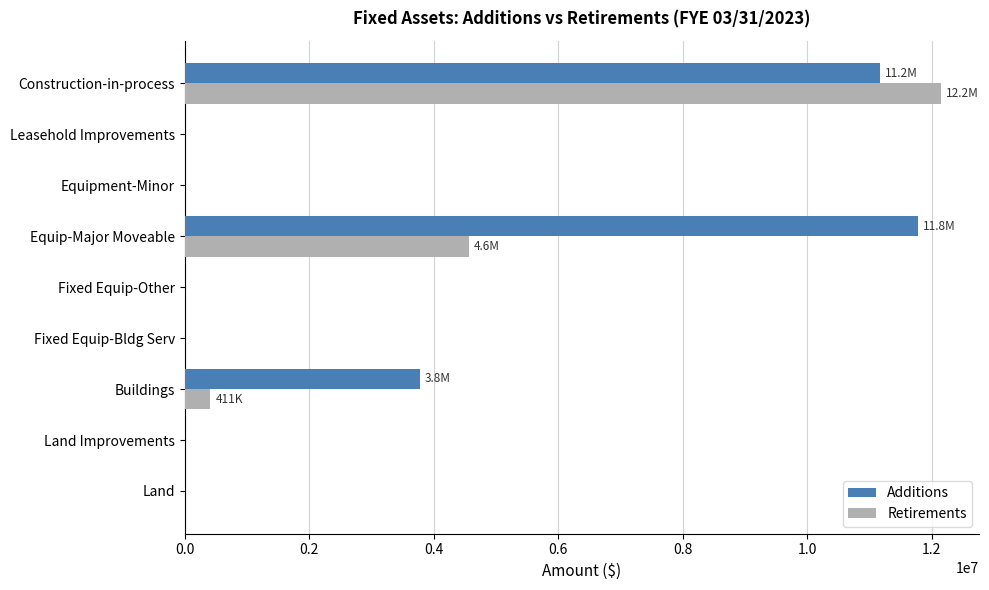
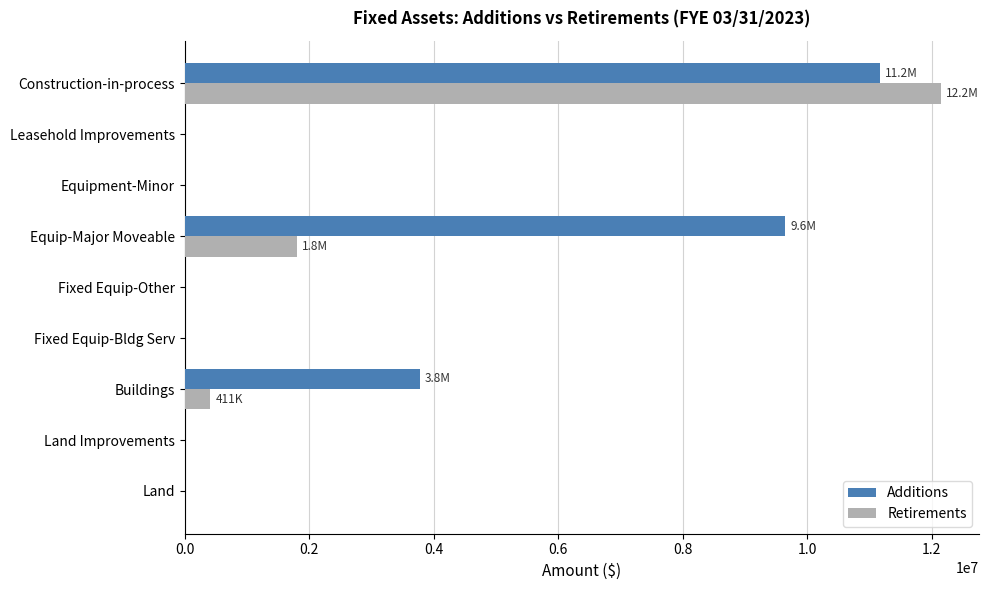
Additions, Equip-Major Moveable: 11.8M -> 9.6M
Retirements, Equip-Major Moveable: 4.6M -> 1.8M
